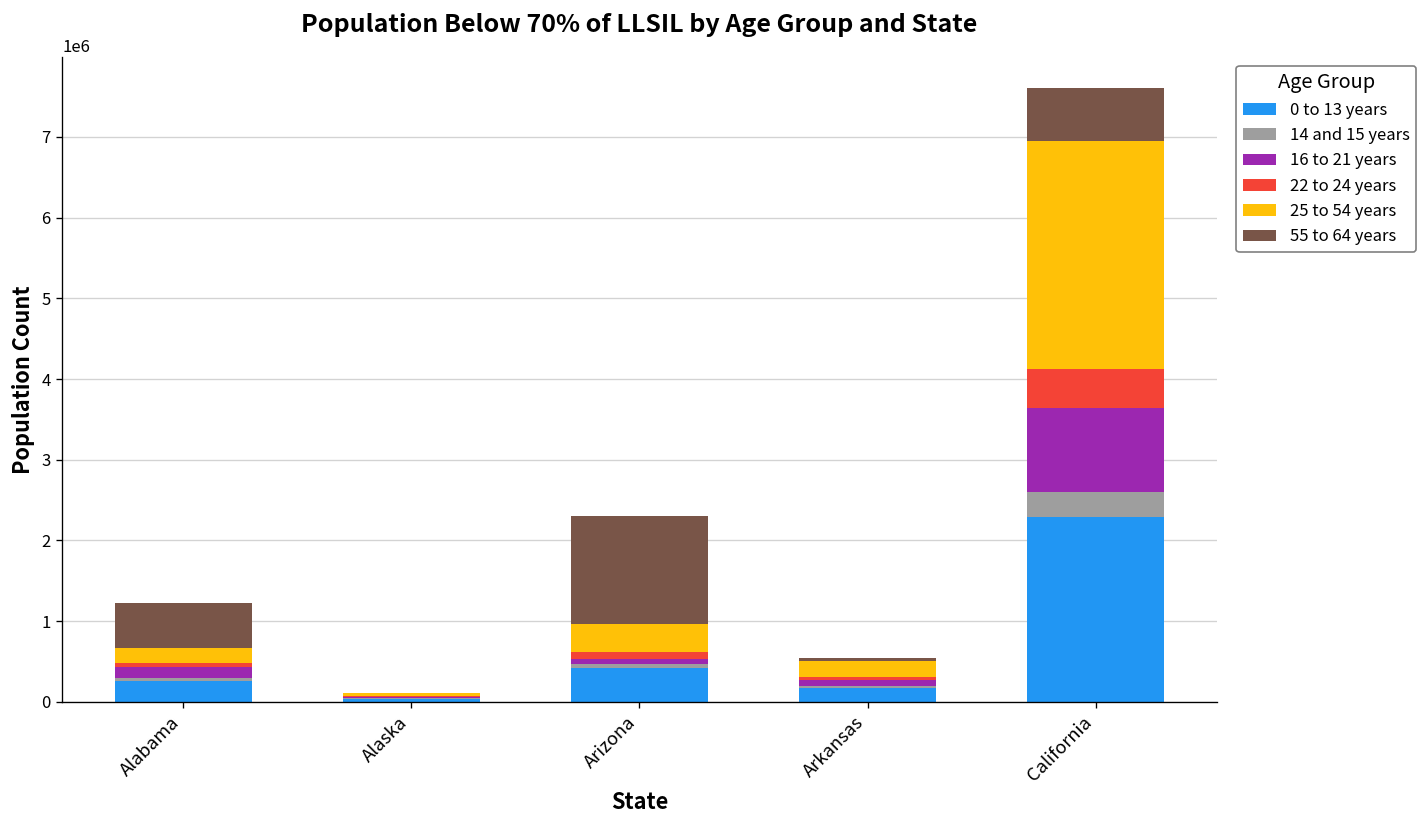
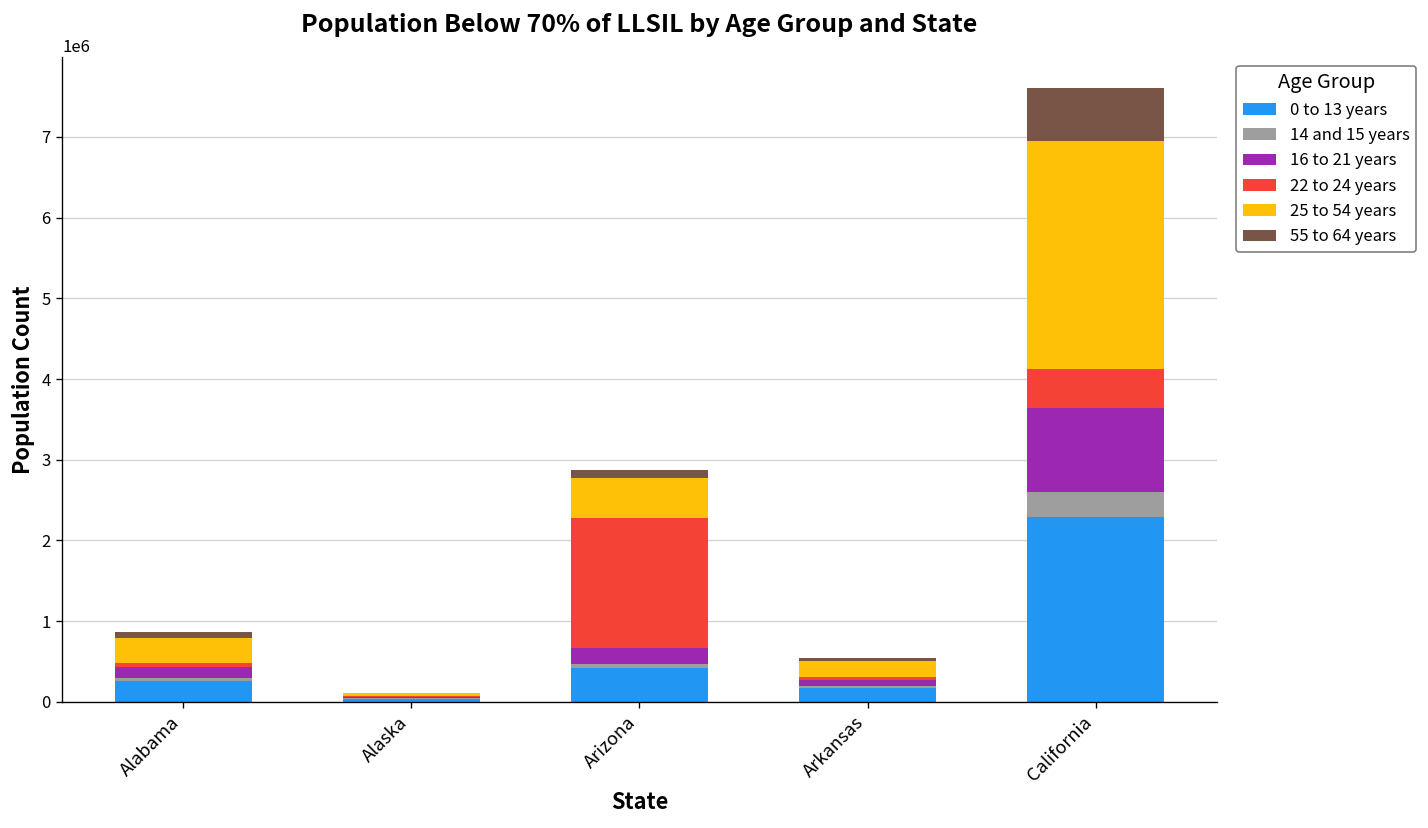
25 to 54 years, Alabama: 200000 -> 300000
55 to 64 years, Alabama: 600000 -> 100000
16 to 21 years, Arizona: 100000 -> 200000
22 to 24 years, Arizona: 100000 -> 1600000
25 to 54 years, Arizona: 300000 -> 500000
55 to 64 years, Arizona: 1300000 -> 100000
